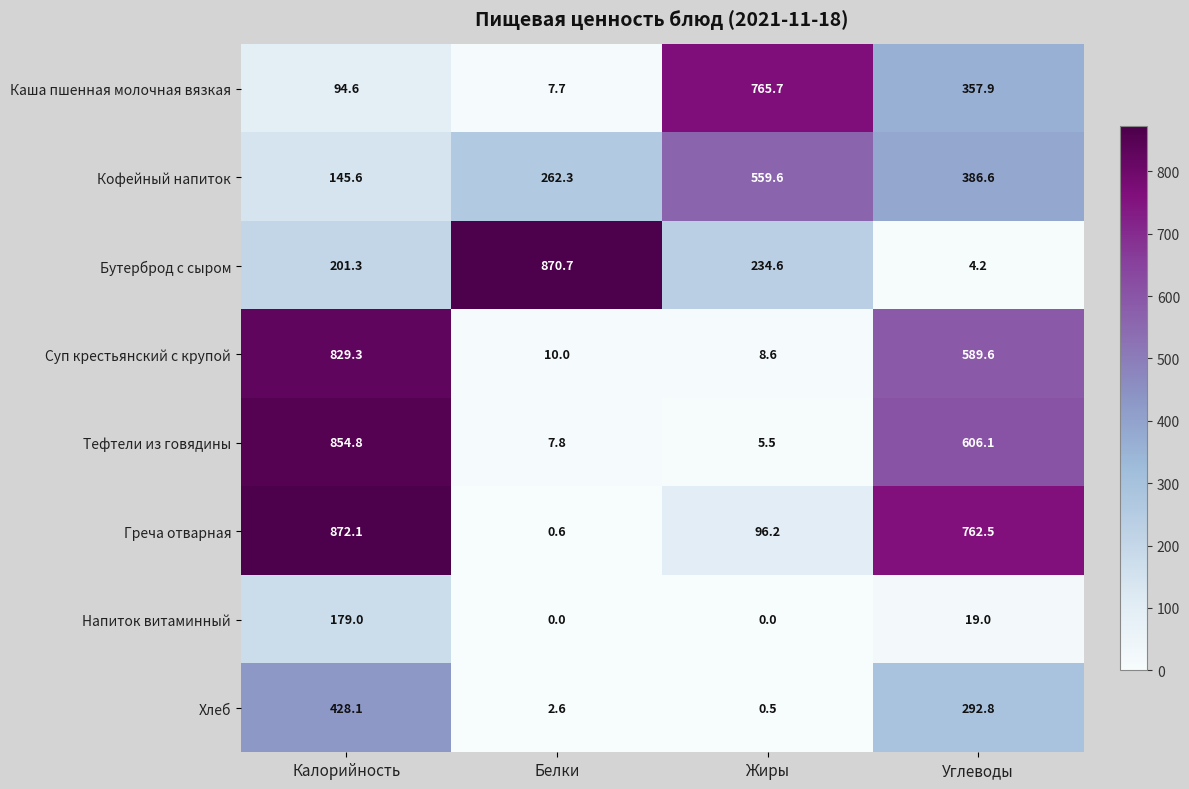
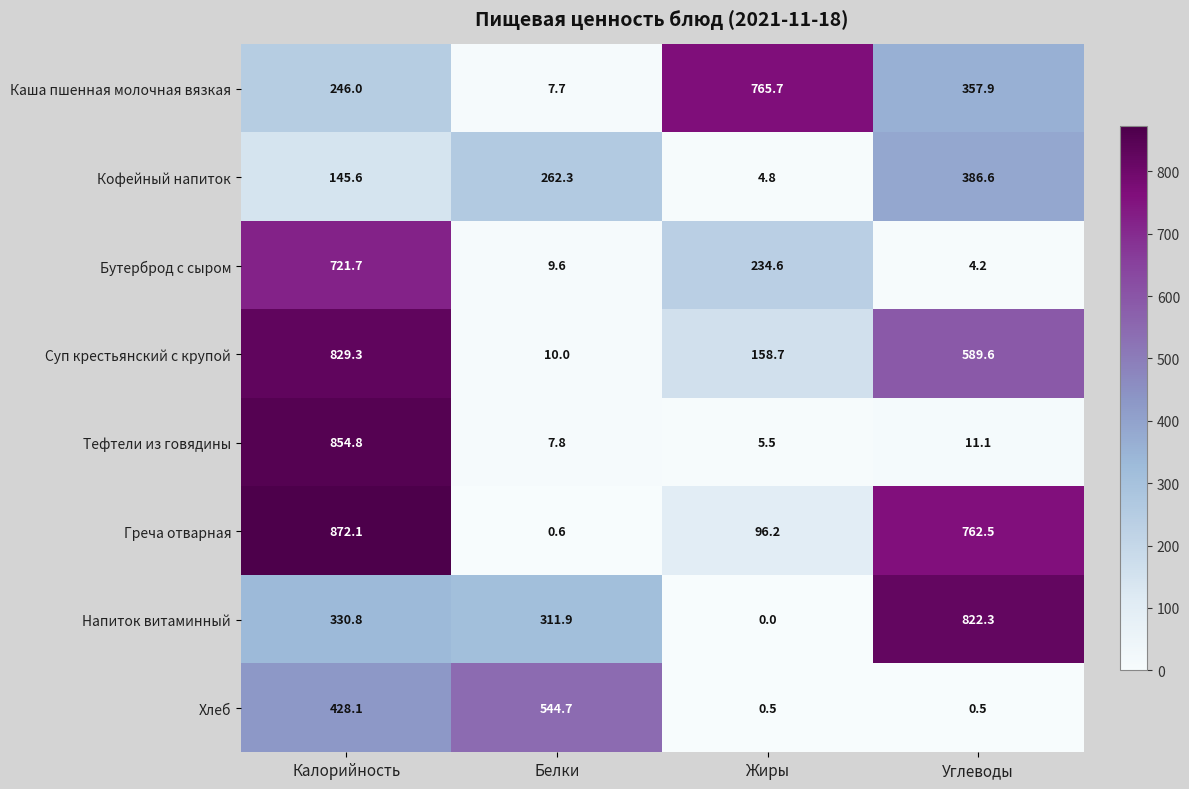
Каша пшенная молочная вязкая, Калорийность: 94.6 -> 246.0
Кофейный напиток, Жиры: 559.6 -> 4.8
Бутерброд с сыром, Калорийность: 201.3 -> 721.7
Бутерброд с сыром, Белки: 870.7 -> 9.6
Суп крестьянский с крупой, Жиры: 8.6 -> 158.7
Тефтели из говядины, Углеводы: 606.1 -> 11.1
Напиток витаминный, Калорийность: 179.0 -> 330.8
Напиток витаминный, Белки: 0.0 -> 311.9
Напиток витаминный, Углеводы: 19.0 -> 822.3
Хлеб, Белки: 2.6 -> 544.7
Хлеб, Углеводы: 292.8 -> 0.5
